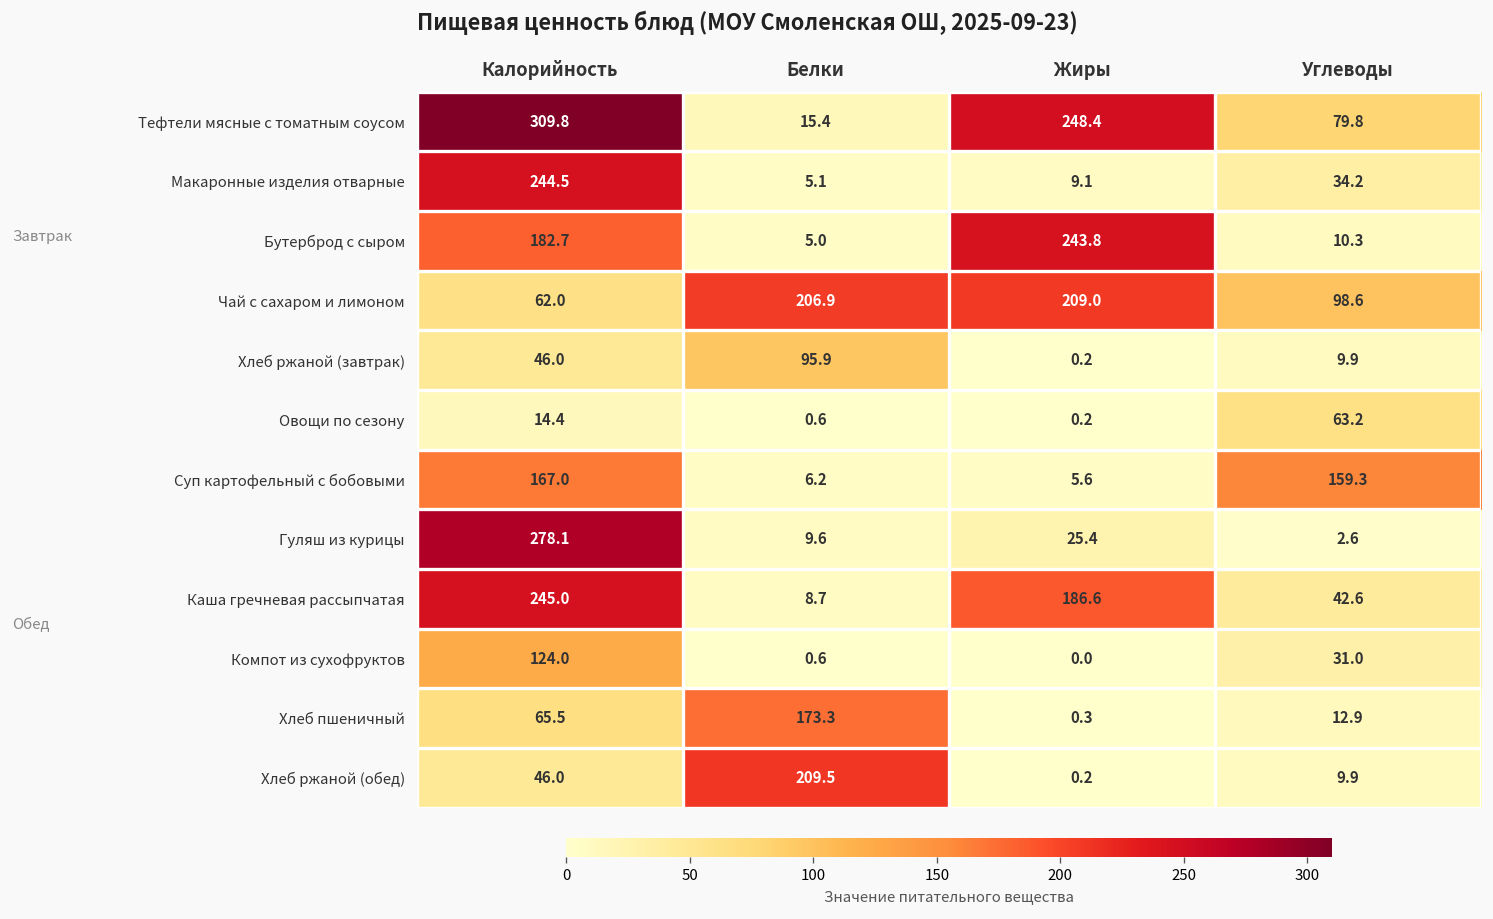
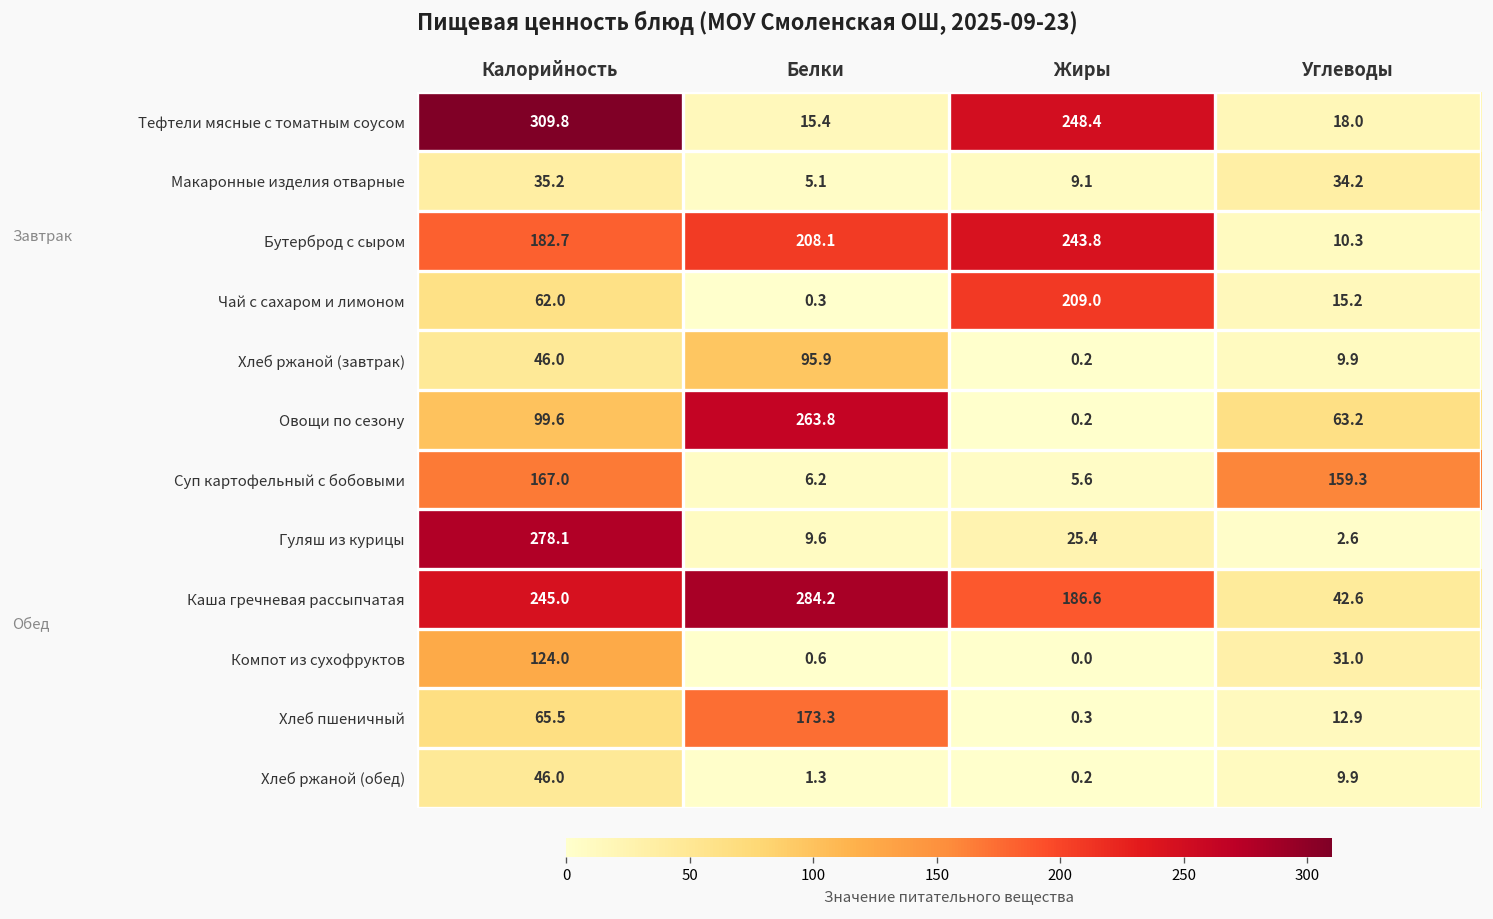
Тефтели мясные с томатным соусом, Углеводы: 79.8 -> 18.0
Макаронные изделия отварные, Калорийность: 244.5 -> 35.2
Бутерброд с сыром, Белки: 5.0 -> 208.1
Чай с сахаром и лимоном, Белки: 206.9 -> 0.3
Чай с сахаром и лимоном, Углеводы: 98.6 -> 15.2
Овощи по сезону, Калорийность: 14.4 -> 99.6
Овощи по сезону, Белки: 0.6 -> 263.8
Каша гречневая рассыпчатая, Белки: 8.7 -> 284.2
Хлеб ржаной (обед), Белки: 209.5 -> 1.3
